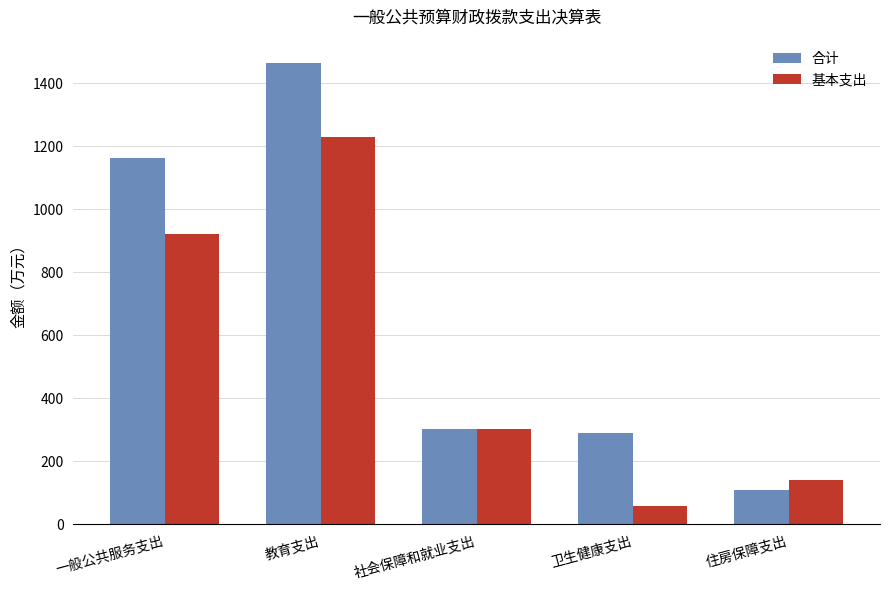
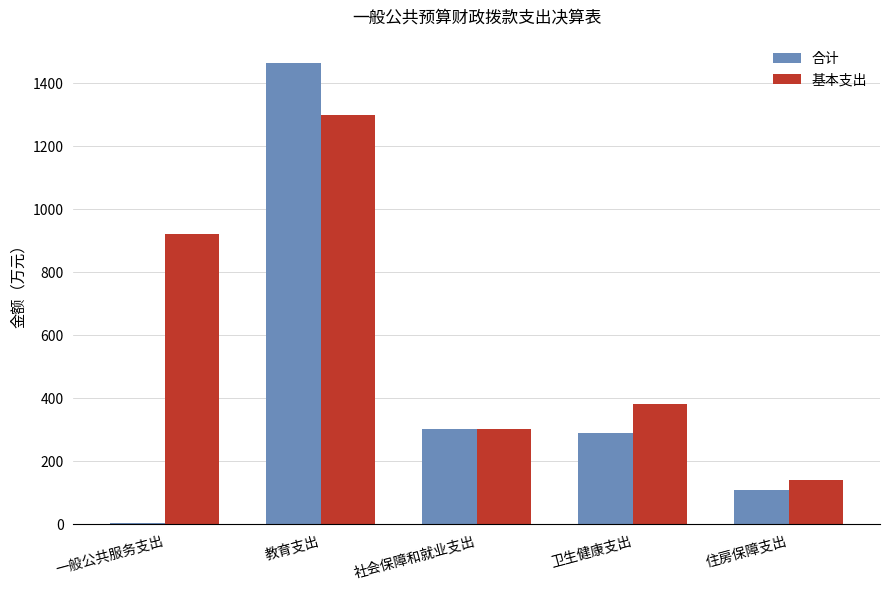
合计, 一般公共服务支出: 1160 -> 0
基本支出, 教育支出: 1230 -> 1300
基本支出, 卫生健康支出: 60 -> 380
